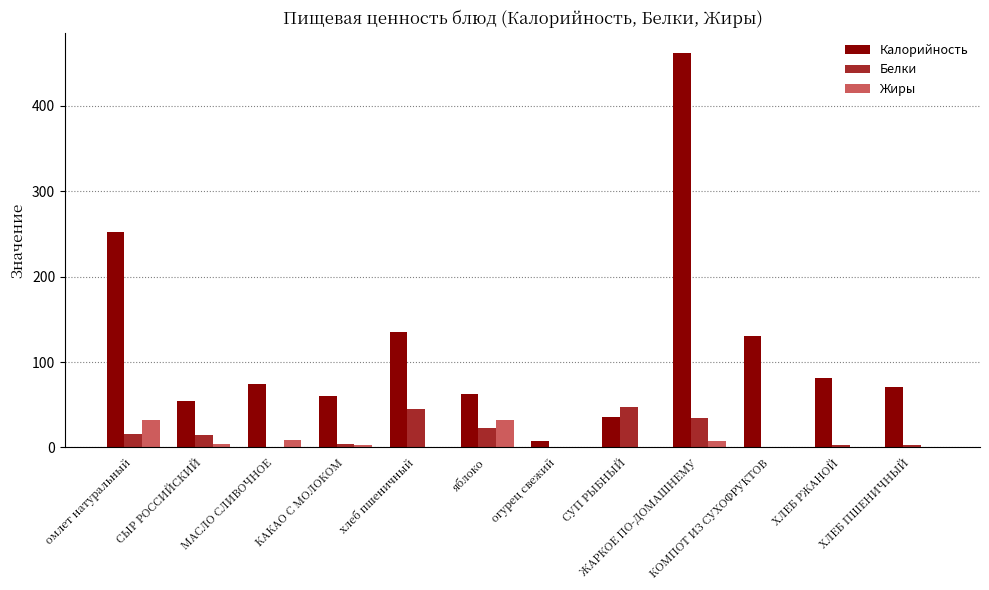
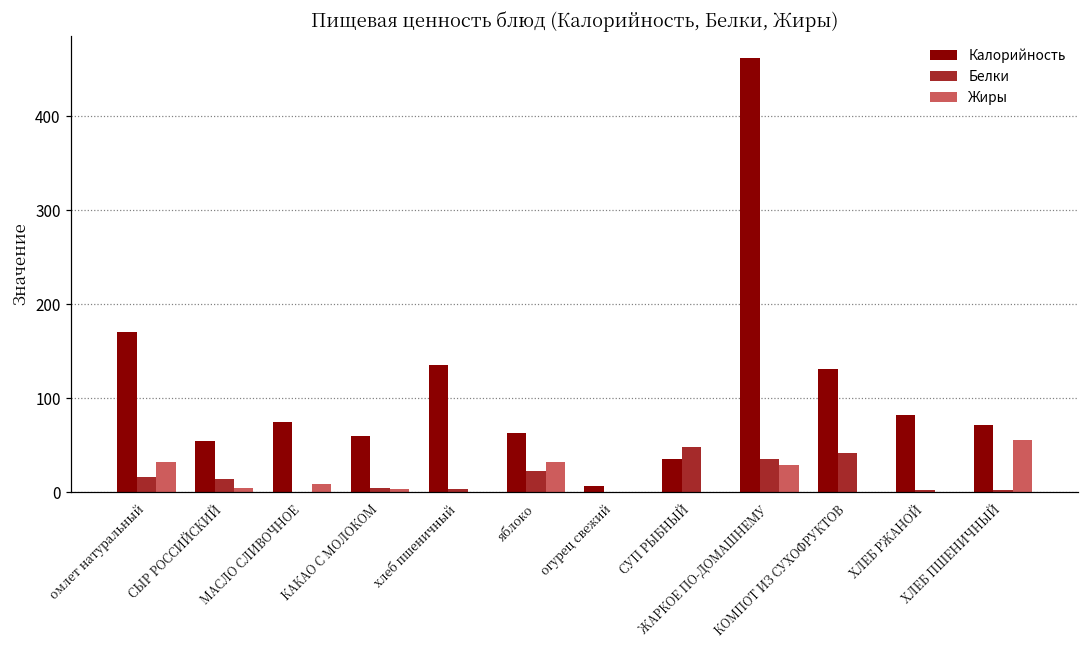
Калорийность, омлет натуральный: 250 -> 170
Белки, хлеб пшеничный: 50 -> 0
Жиры, ЖАРКОЕ ПО-ДОМАШНЕМУ: 10 -> 30
Белки, КОМПОТ ИЗ СУХОФРУКТОВ: 0 -> 40
Жиры, ХЛЕБ ПШЕНИЧНЫЙ: 0 -> 60
